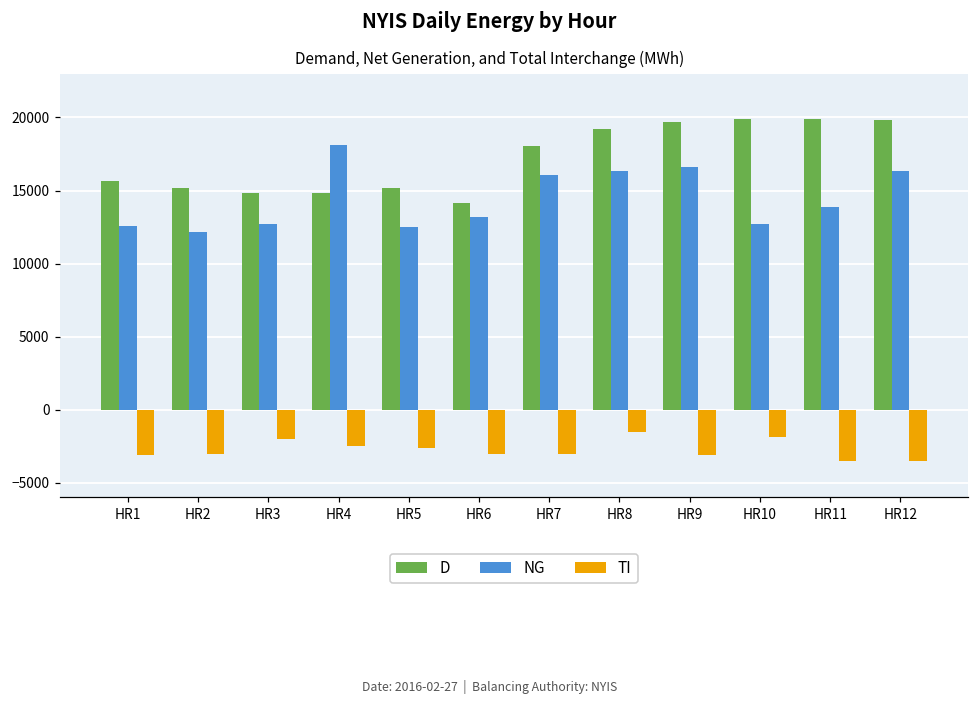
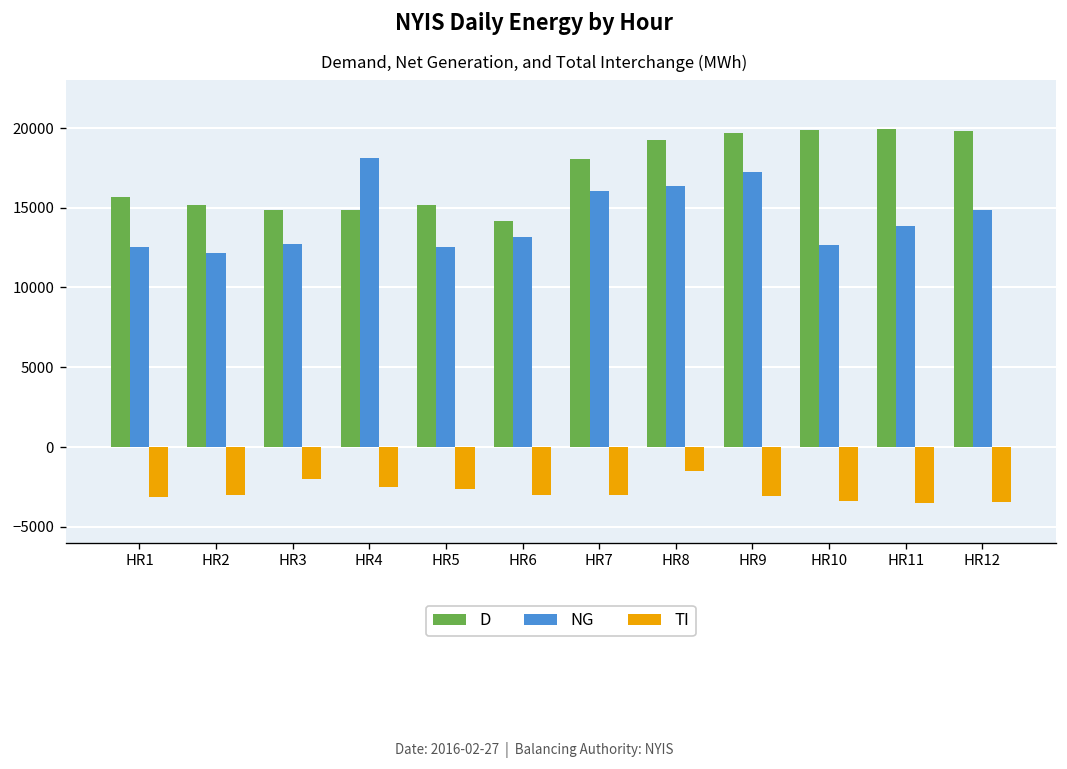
NG, HR9: 16600 -> 17300
TI, HR10: -1800 -> -3400
NG, HR12: 16300 -> 14800
